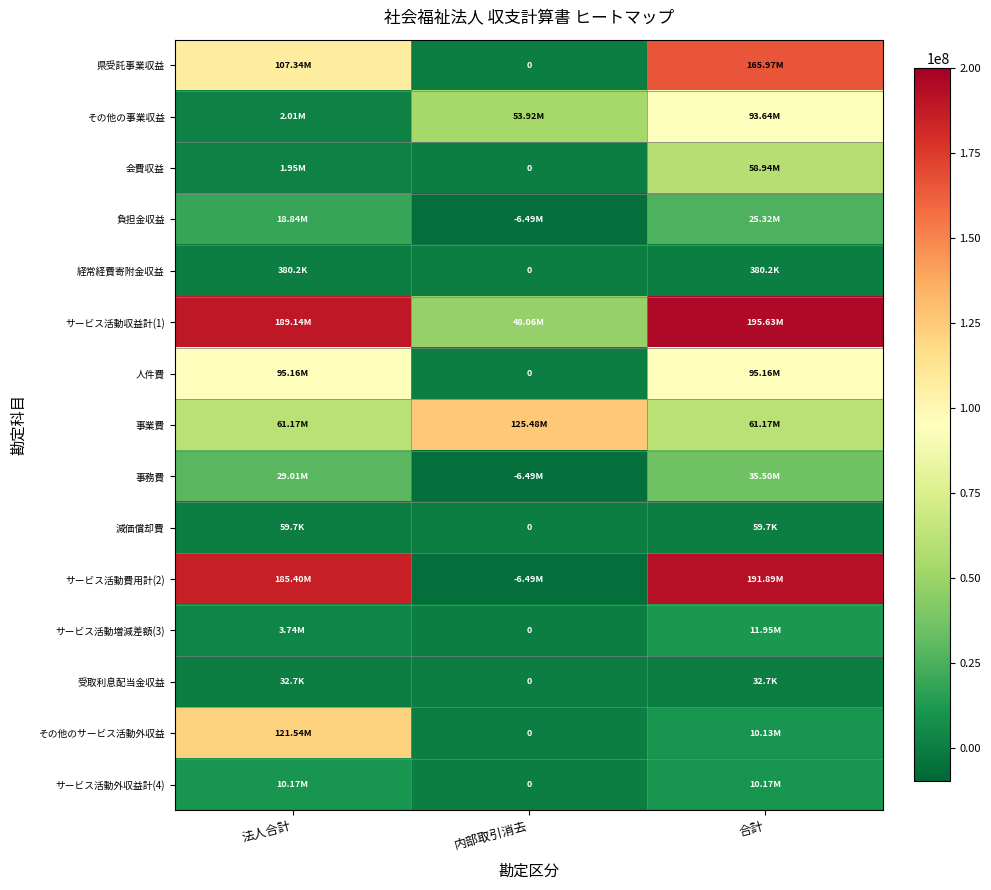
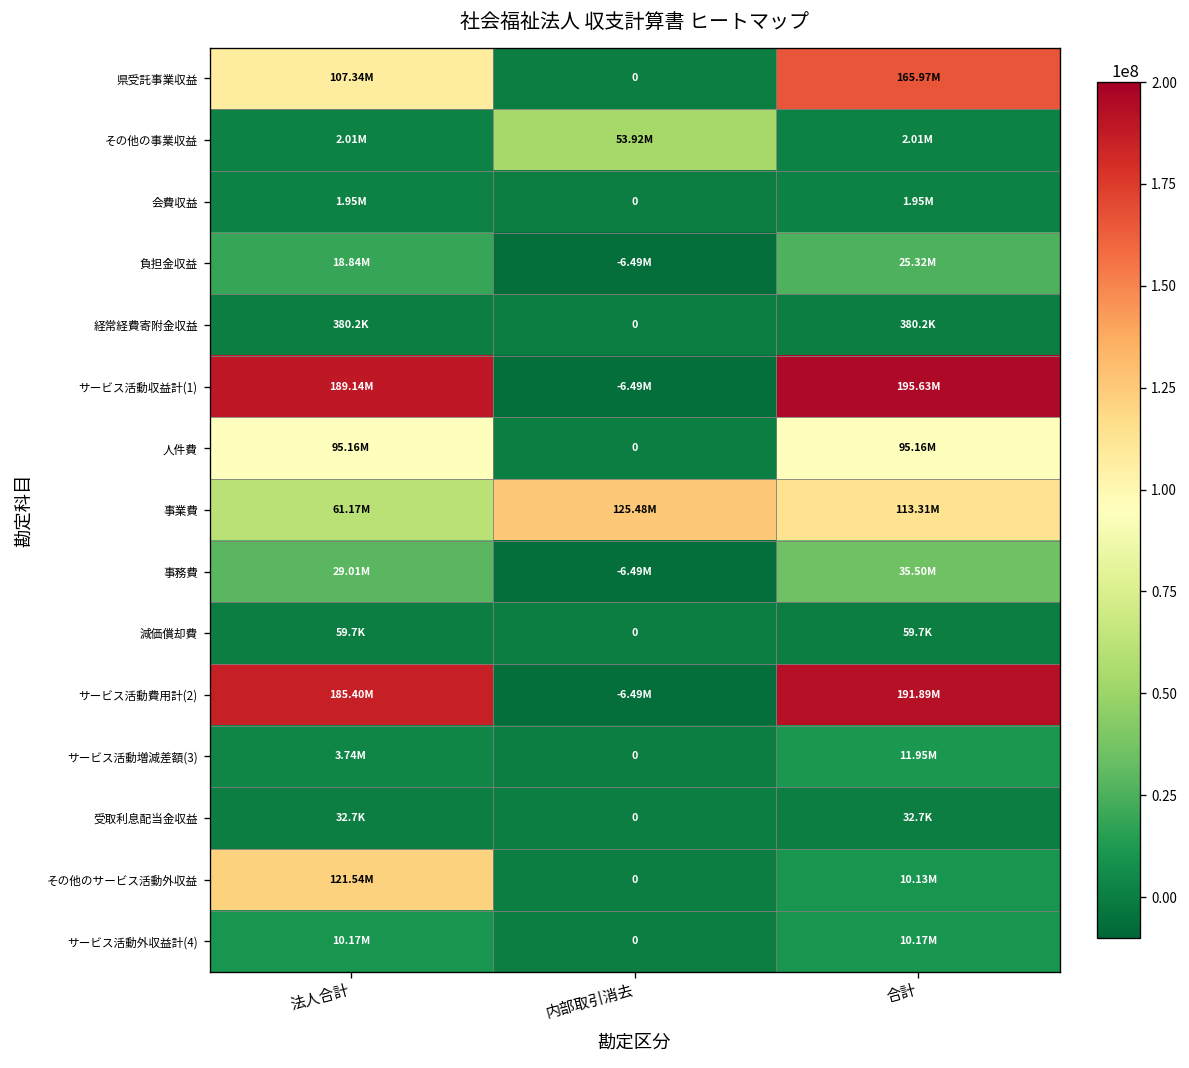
その他の事業収益, 合計: 93.64M -> 2.01M
会費収益, 合計: 58.94M -> 1.95M
サービス活動収益計(1), 内部取引消去: 48.06M -> -6.49M
事業費, 合計: 61.17M -> 113.31M
